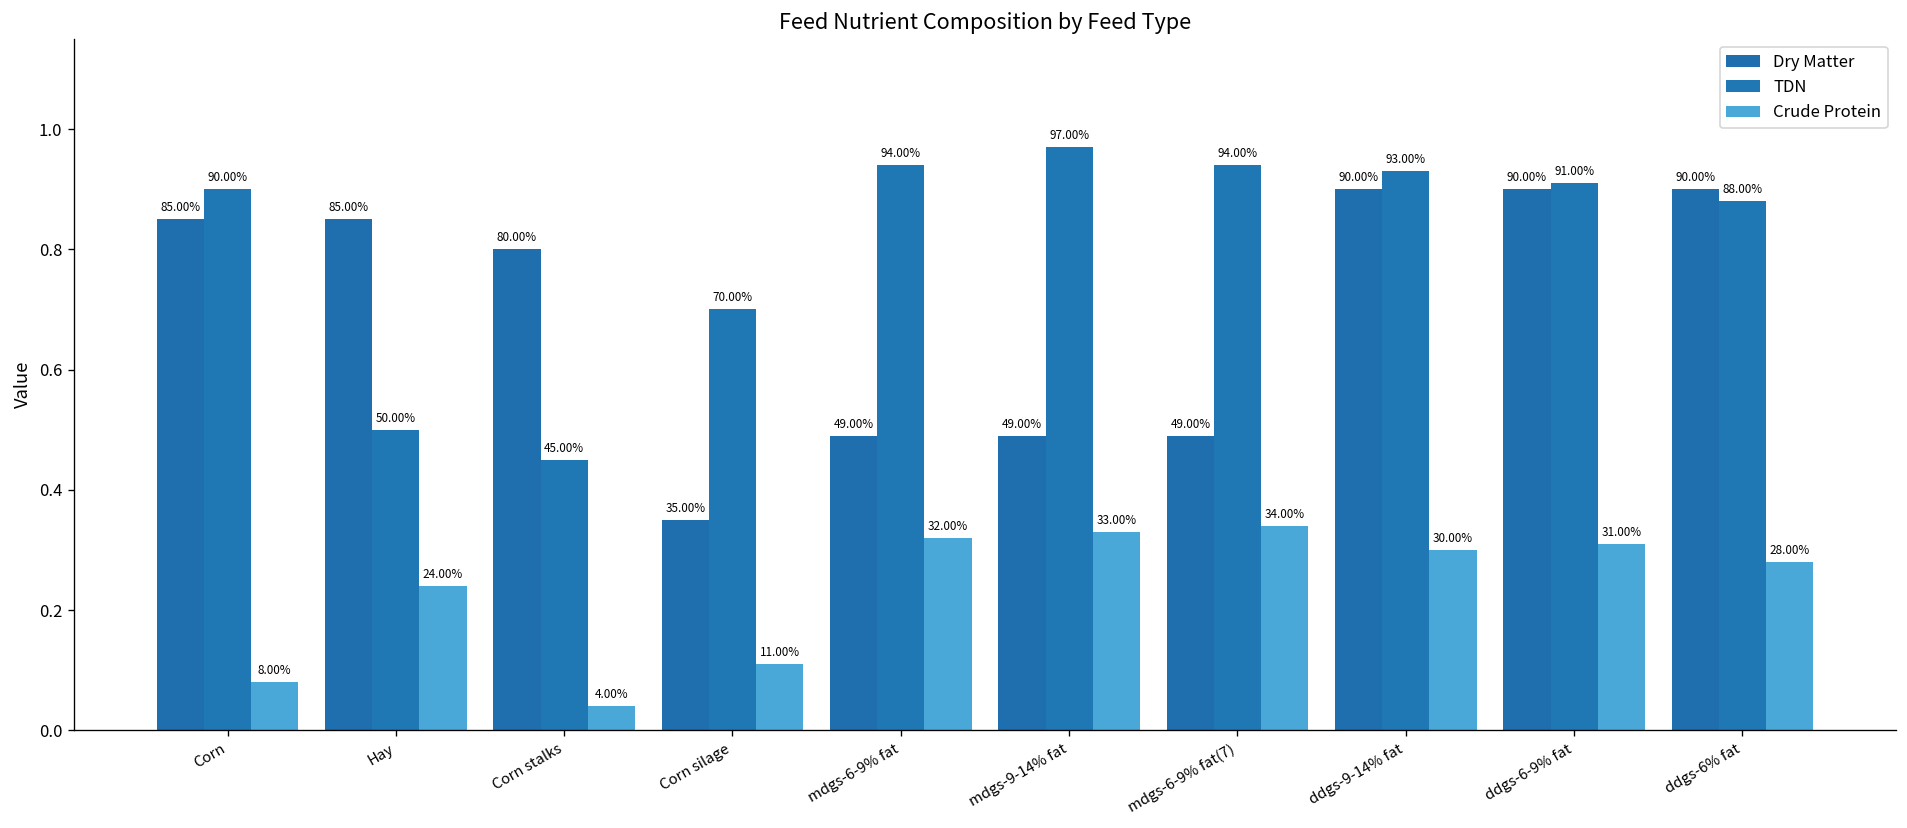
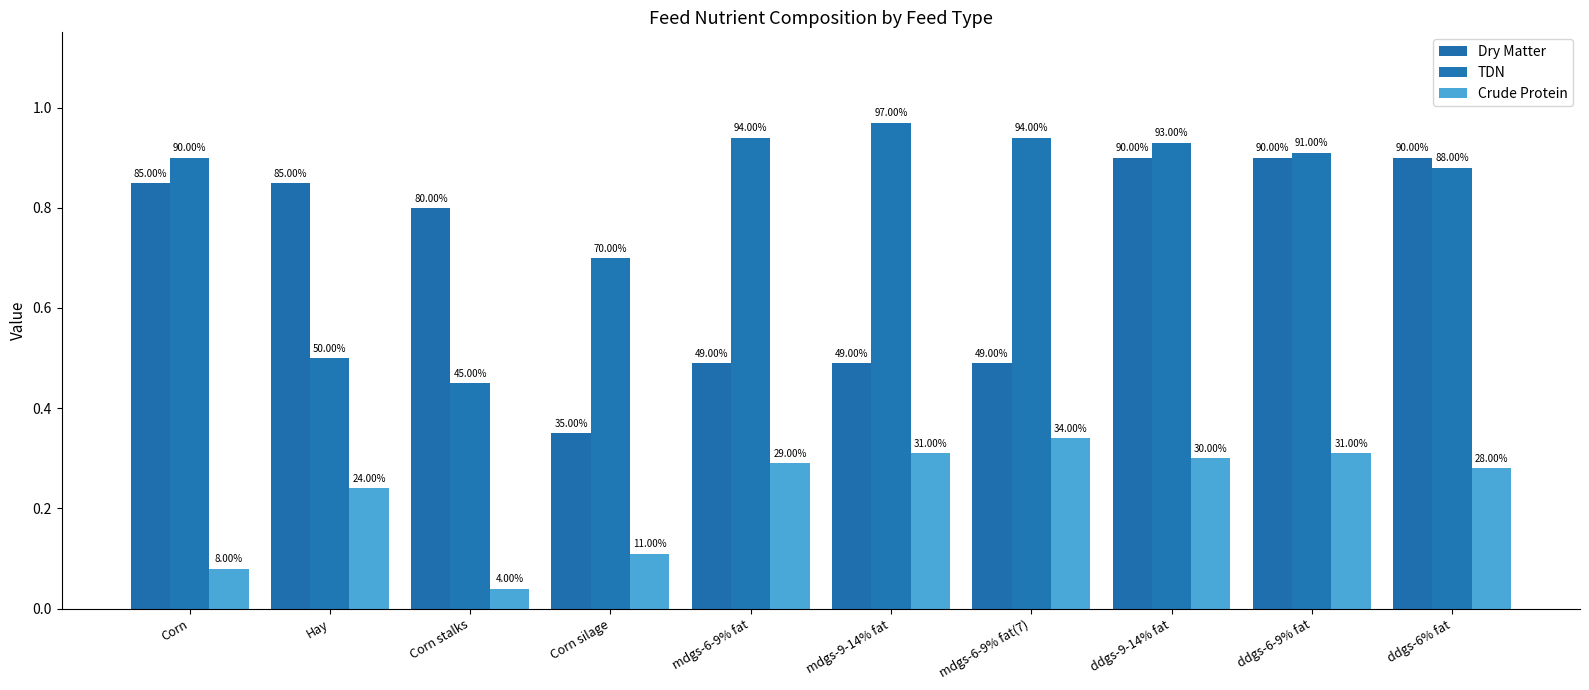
Crude Protein, mdgs-6-9% fat: 32.00% -> 29.00%
Crude Protein, mdgs-9-14% fat: 33.00% -> 31.00%
